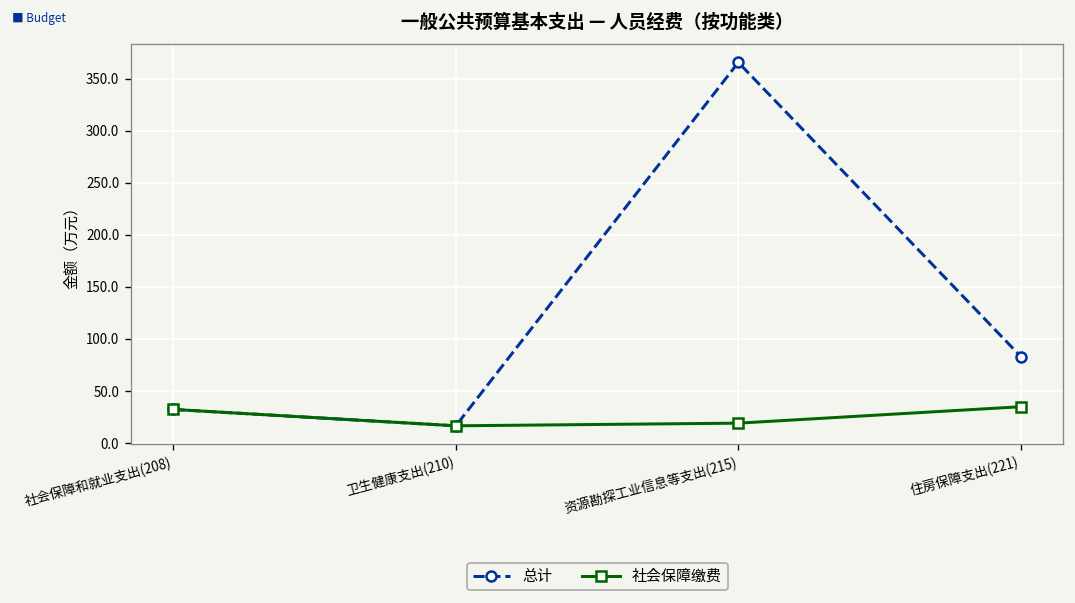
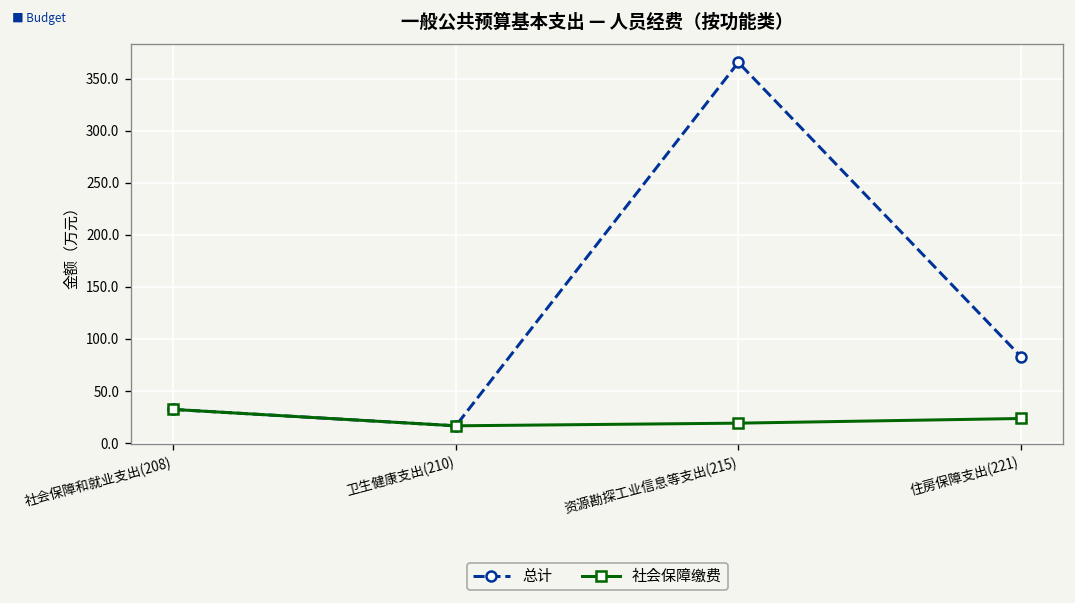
社会保障缴费, 住房保障支出(221): 30 -> 20
